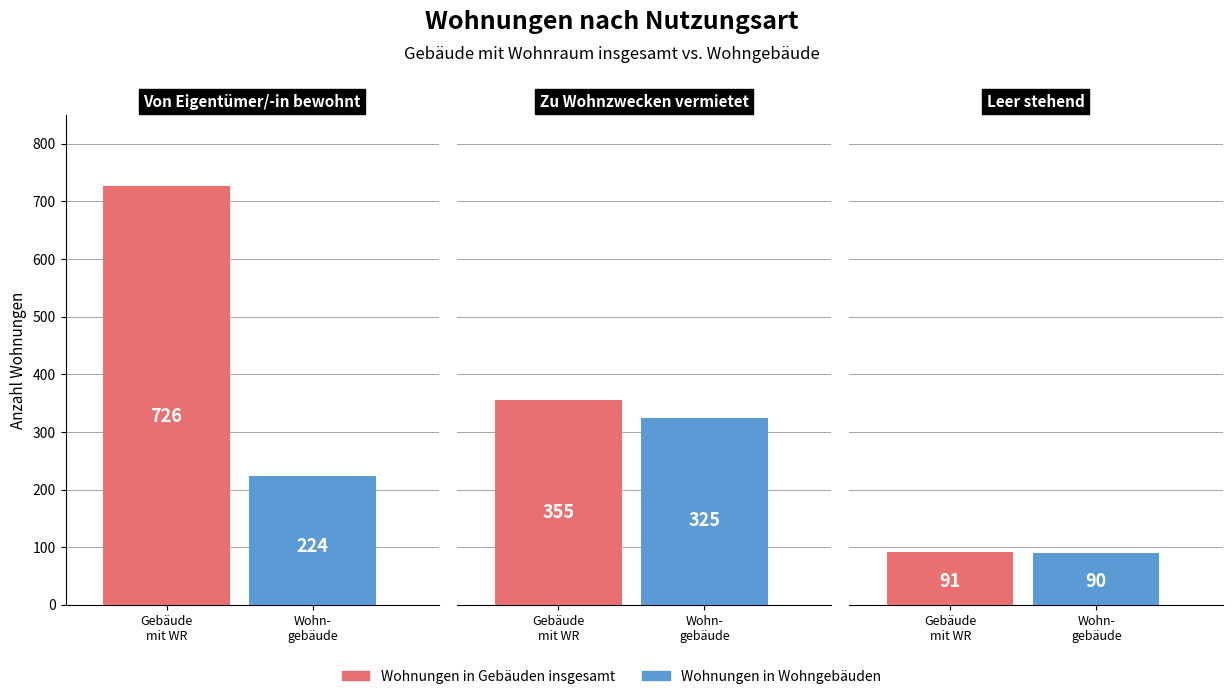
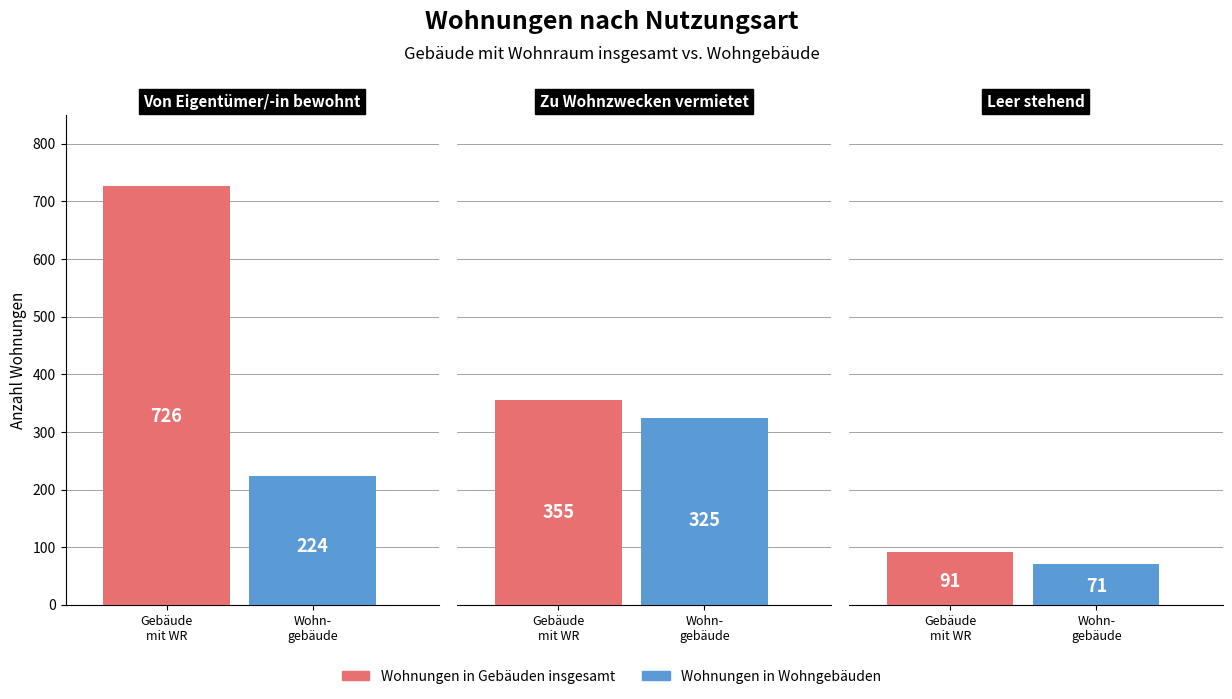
Leer stehend, Wohn- gebäude: 90 -> 71
